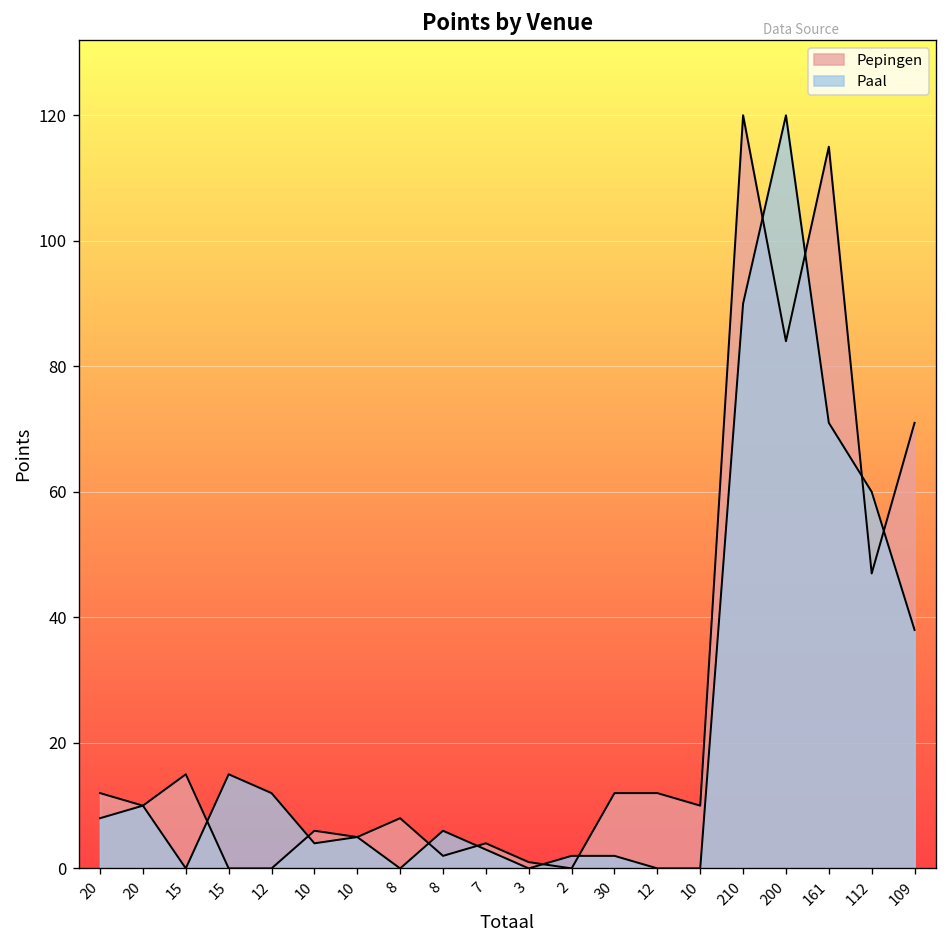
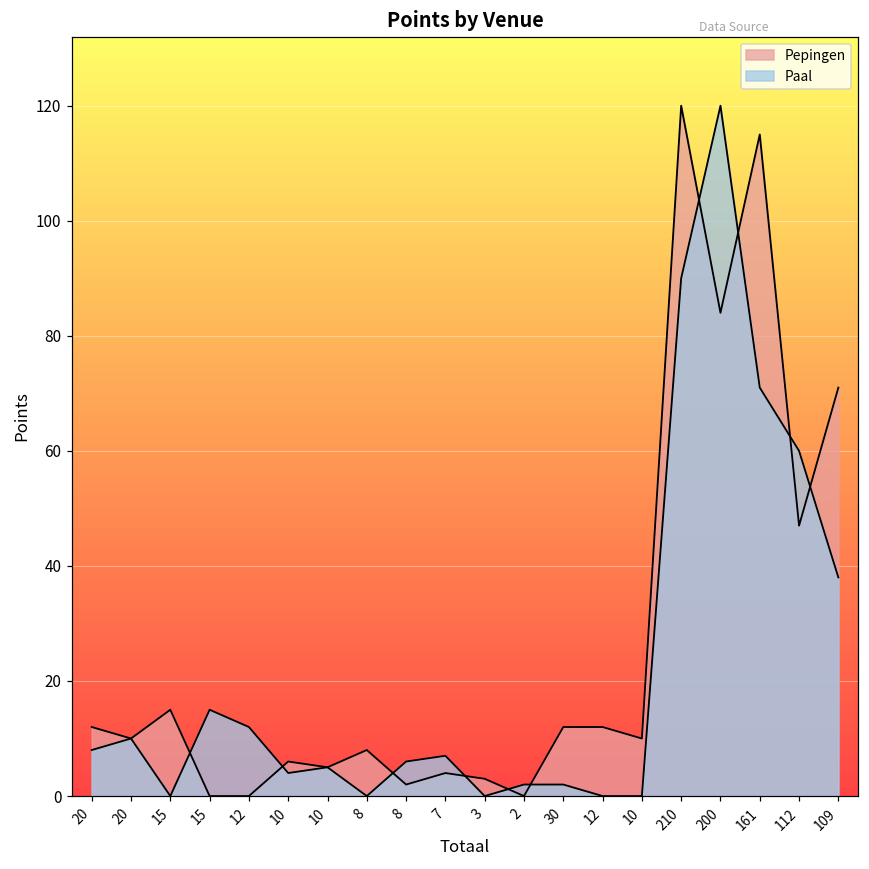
Paal, 7: 3 -> 7
Pepingen, 3: 1 -> 3
